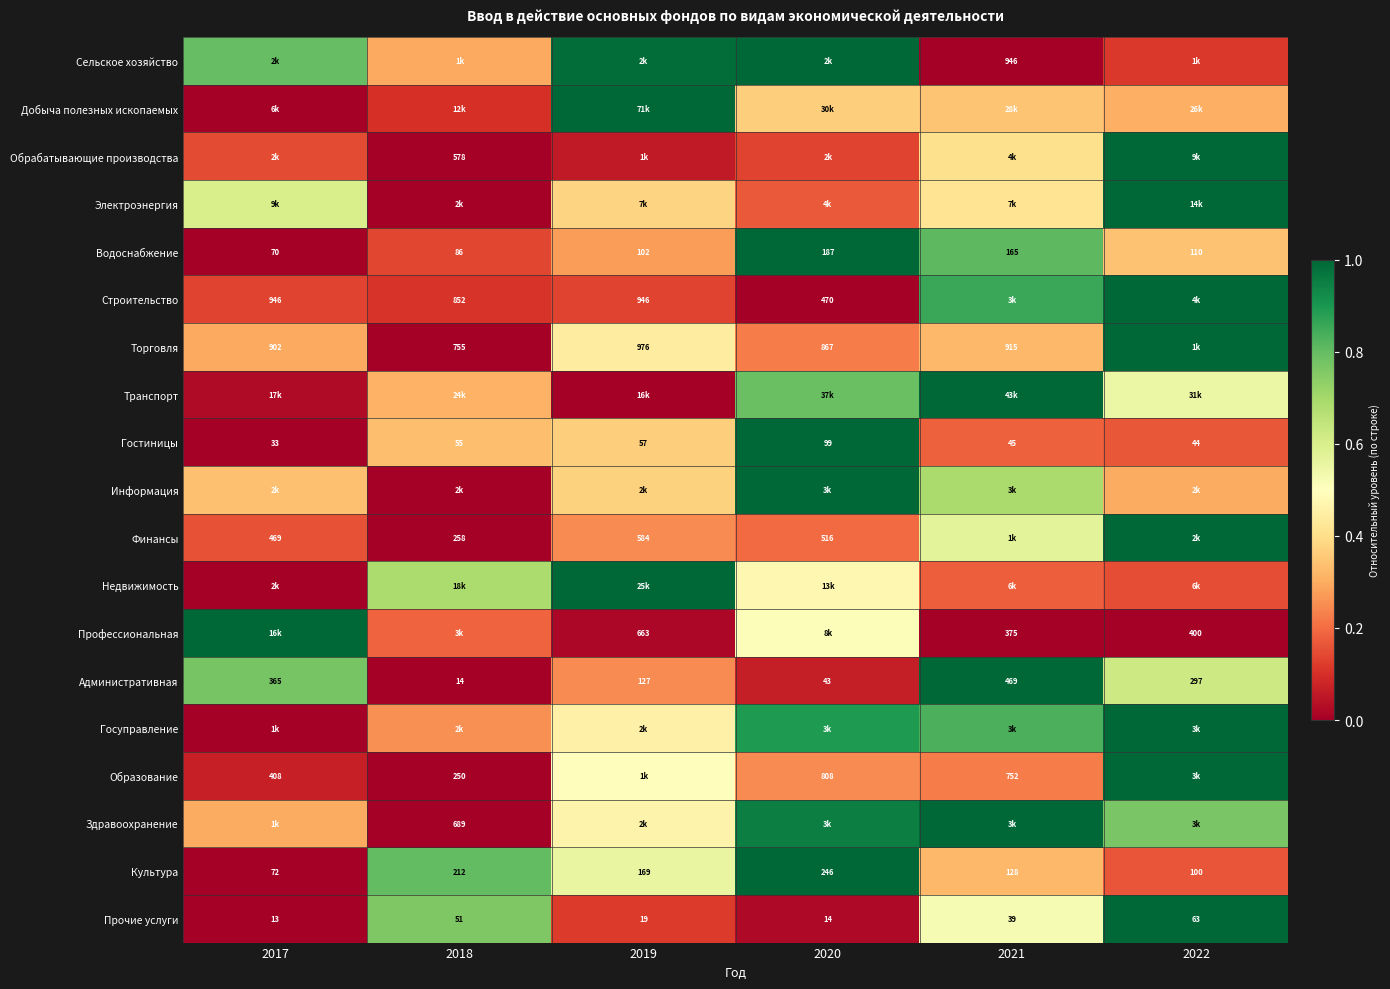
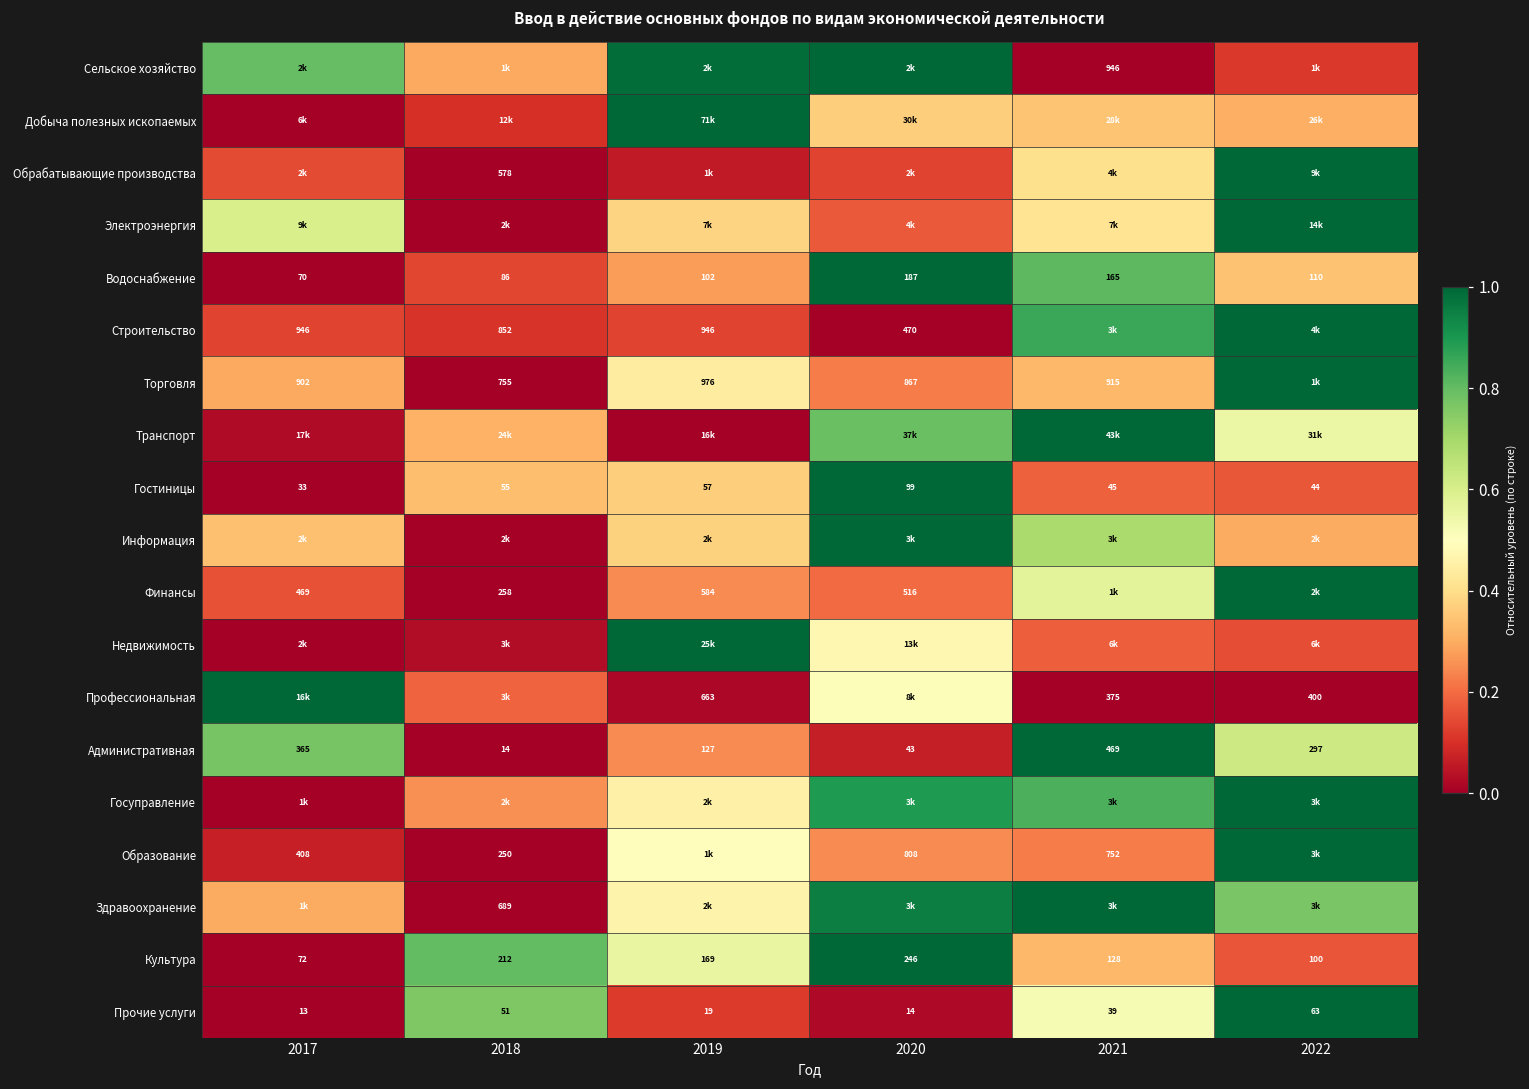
Недвижимость, 2018: 18k -> 3k
